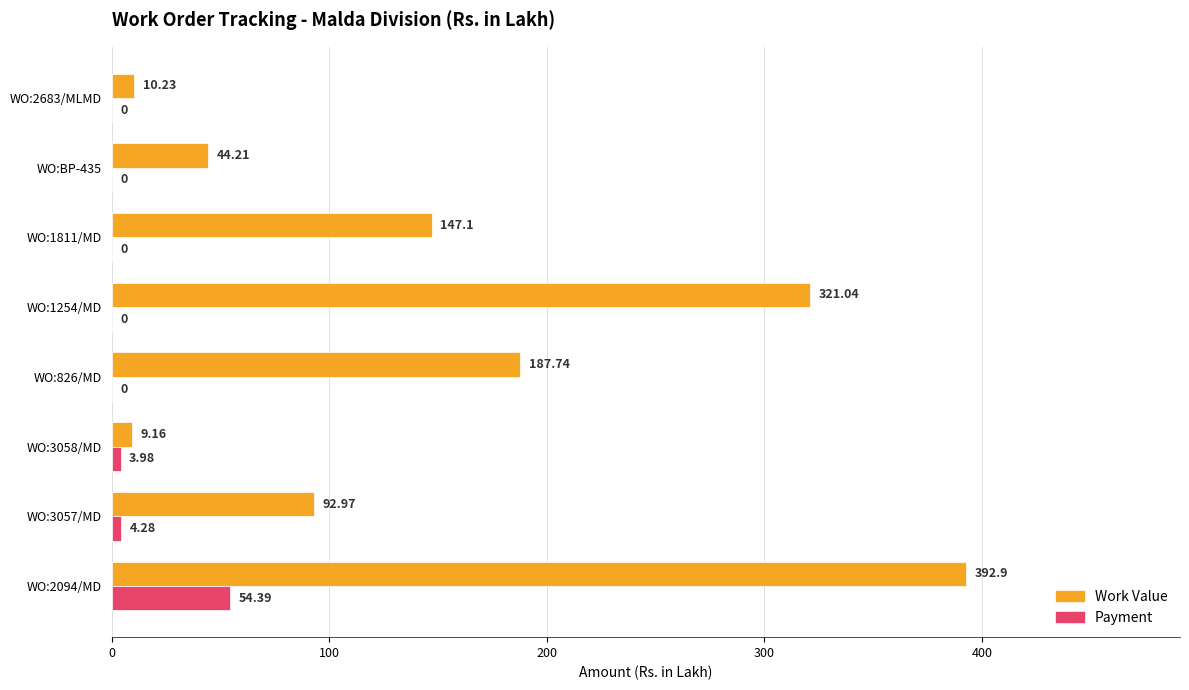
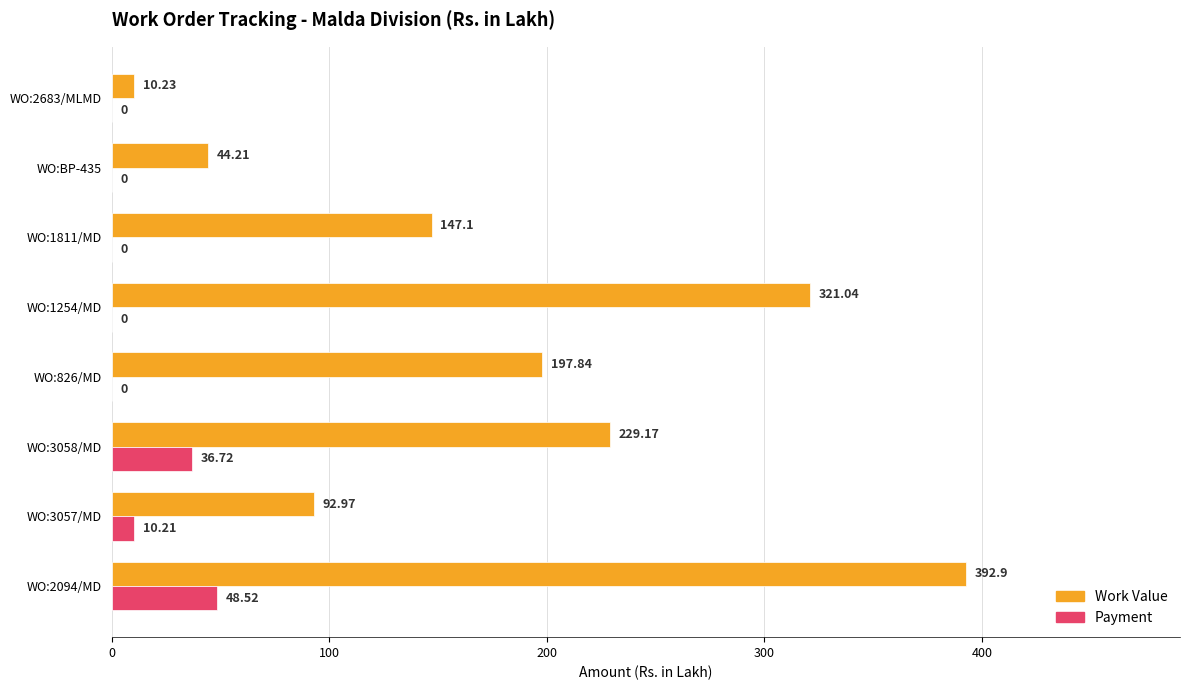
Work Value, WO:826/MD: 187.74 -> 197.84
Work Value, WO:3058/MD: 9.16 -> 229.17
Payment, WO:3058/MD: 3.98 -> 36.72
Payment, WO:3057/MD: 4.28 -> 10.21
Payment, WO:2094/MD: 54.39 -> 48.52
